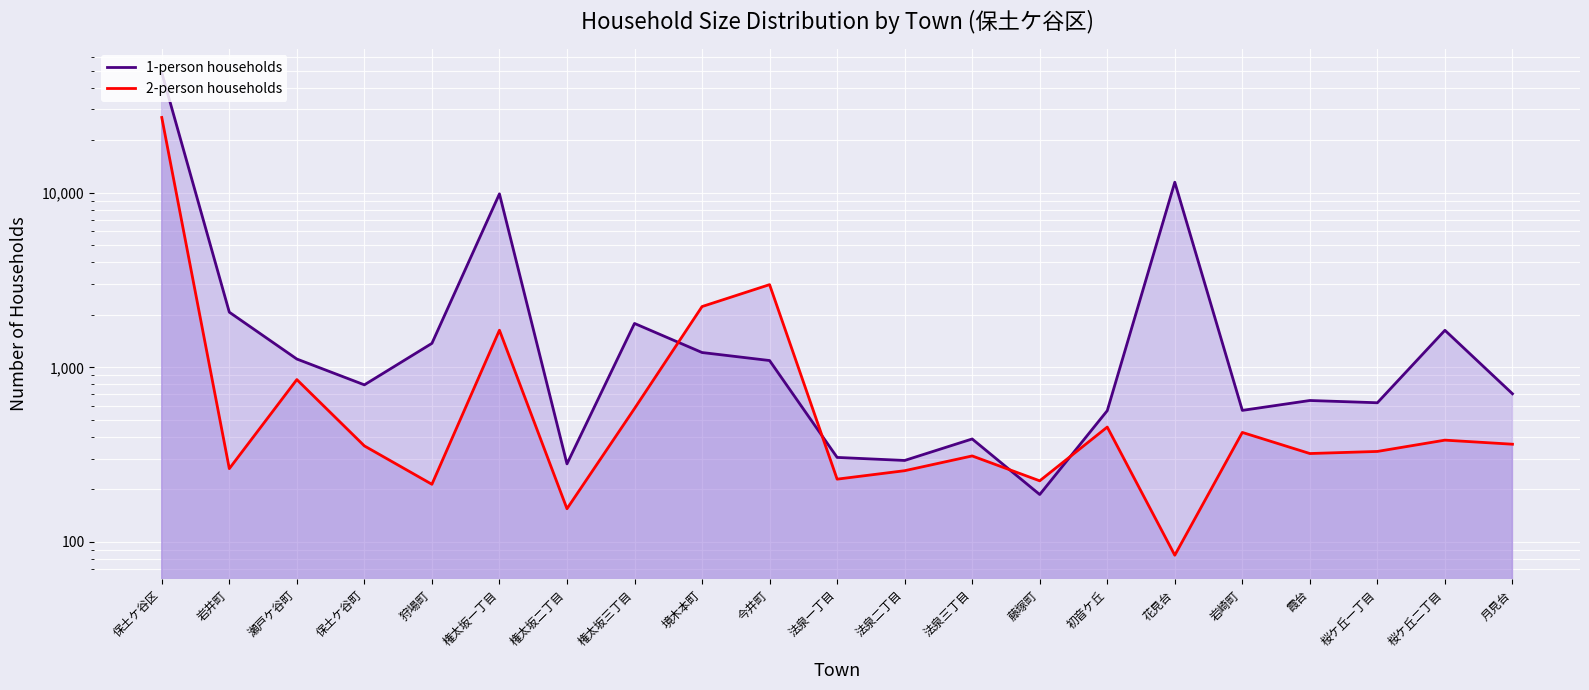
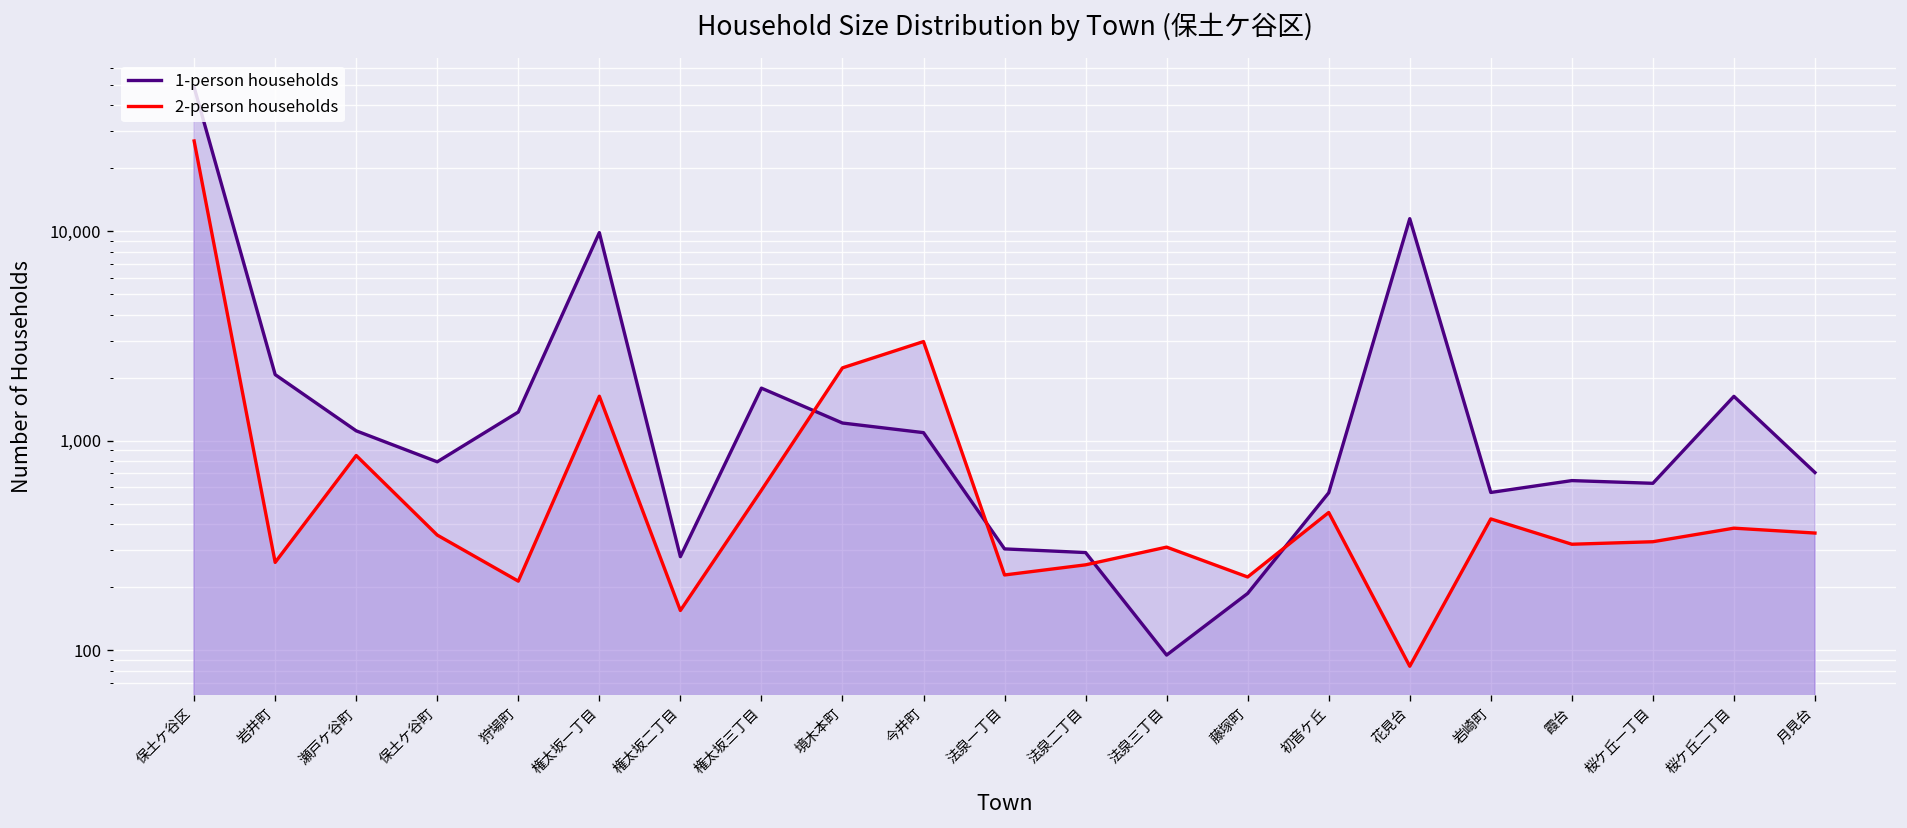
1-person households, 法泉三丁目: 390 -> 100
